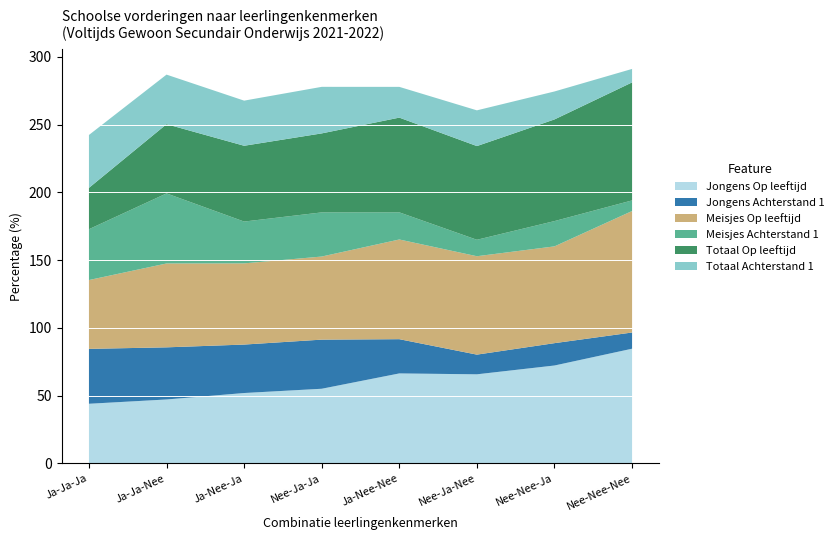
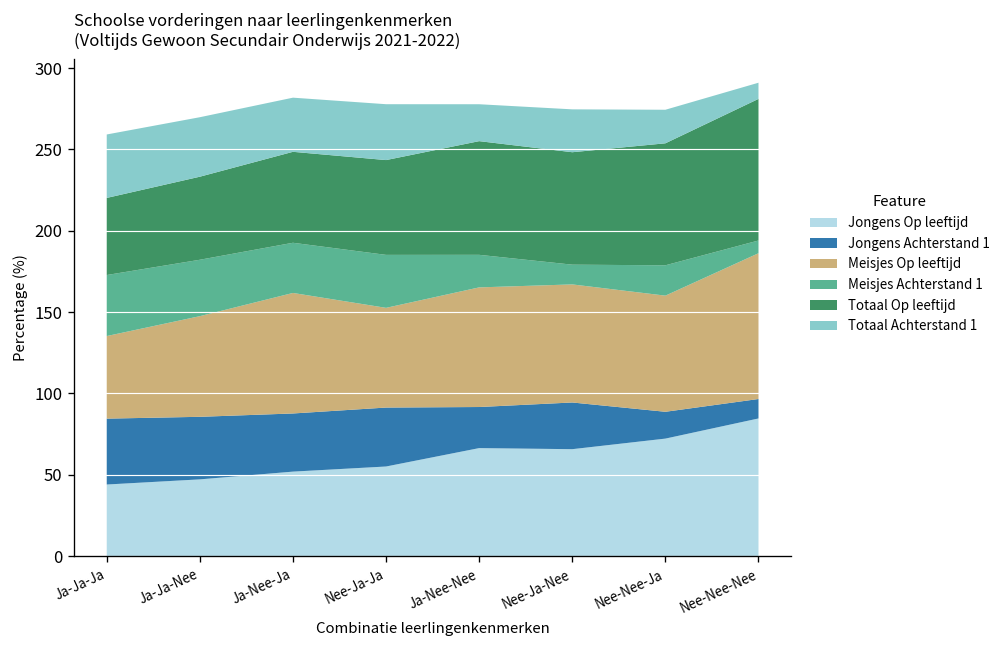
Totaal Op leeftijd, Ja-Ja-Ja: 31 -> 47
Meisjes Achterstand 1, Ja-Ja-Nee: 52 -> 35
Meisjes Op leeftijd, Ja-Nee-Ja: 60 -> 74
Jongens Achterstand 1, Nee-Ja-Nee: 15 -> 29
